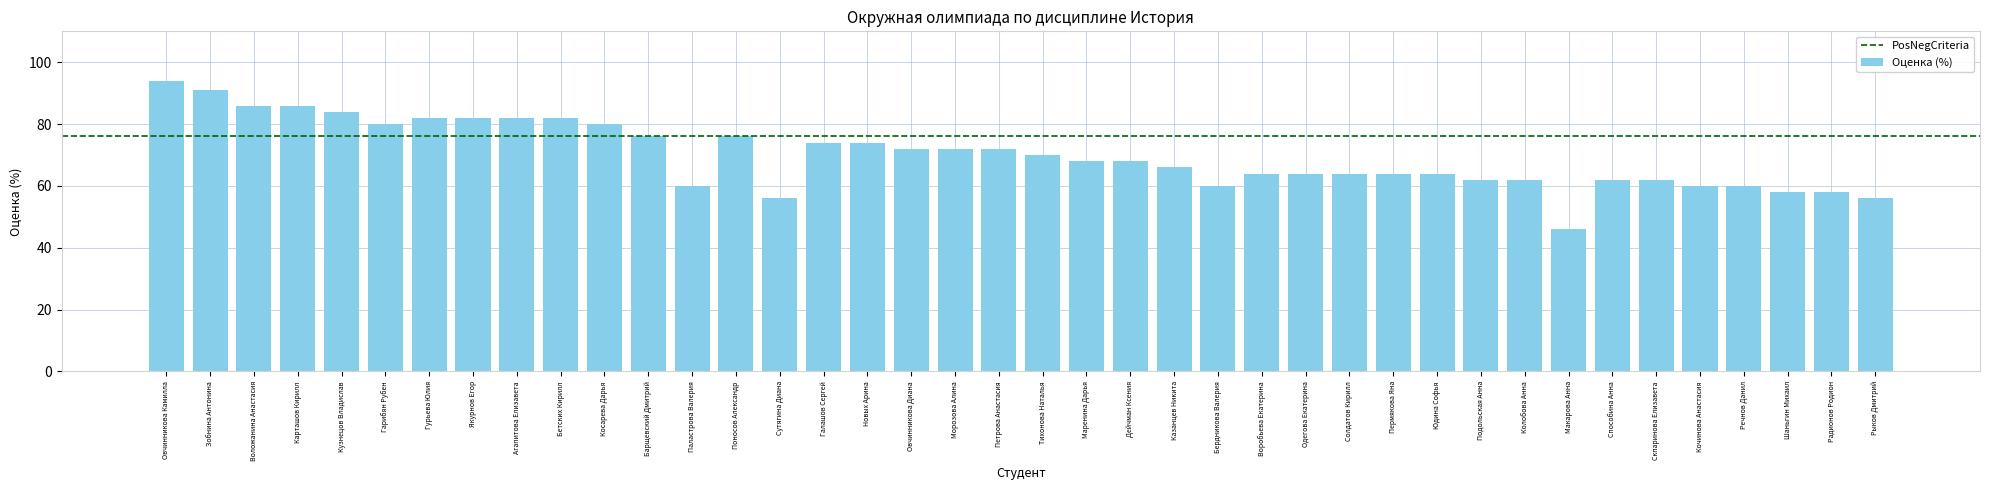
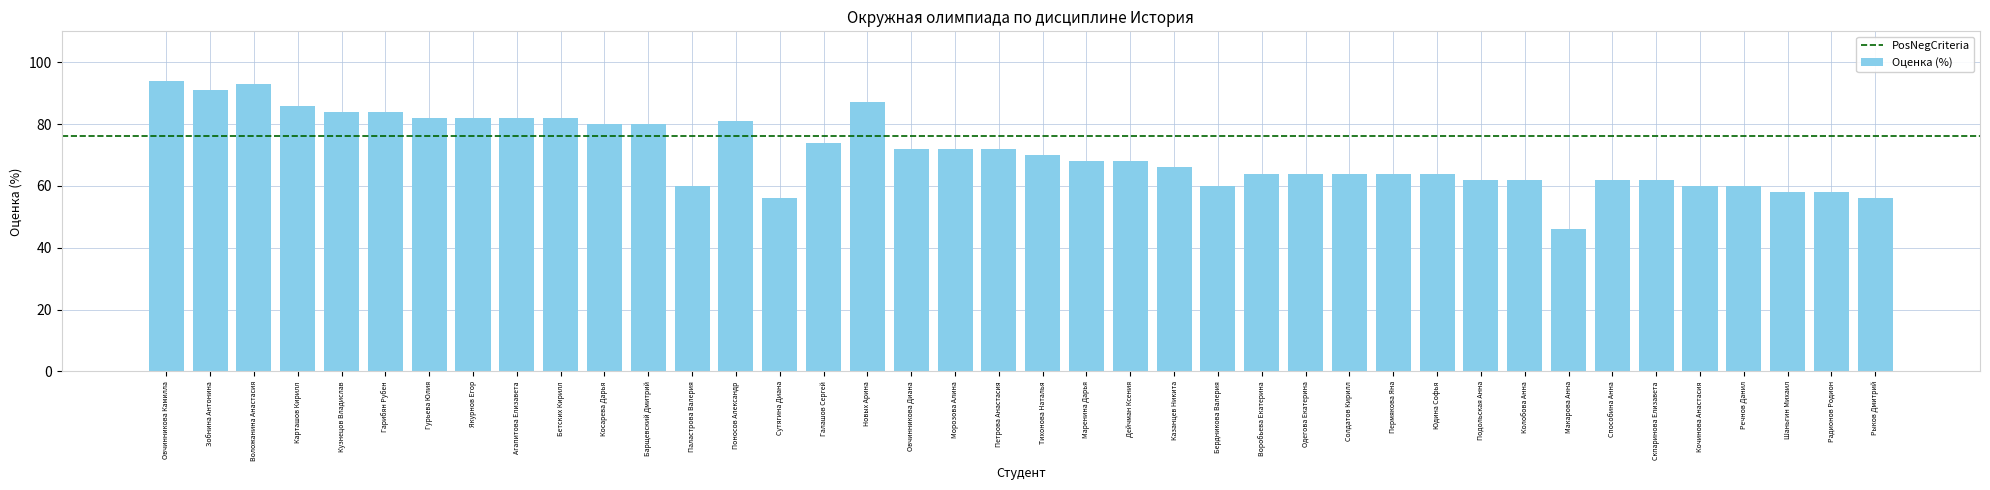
Воложанина Анастасия: 86 -> 93
Гарибян Рубен: 80 -> 84
Барщевский Дмитрий: 76 -> 80
Поносов Александр: 76 -> 81
Новых Арина: 74 -> 87
